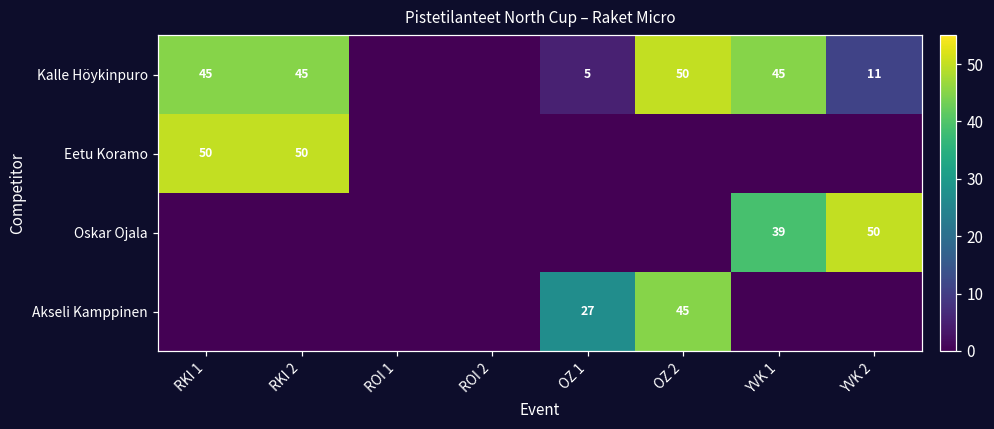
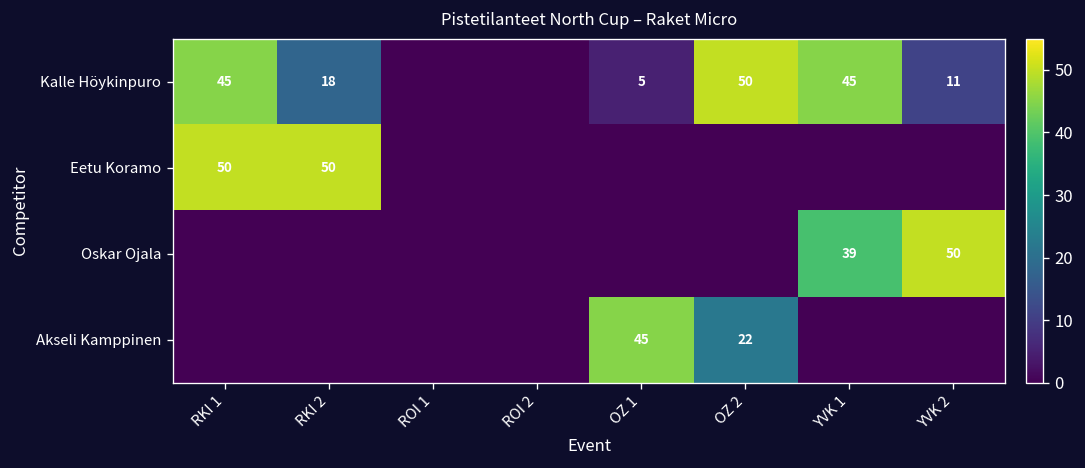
Kalle Höykinpuro, RKI 2: 45 -> 18
Akseli Kamppinen, OZ 1: 27 -> 45
Akseli Kamppinen, OZ 2: 45 -> 22
